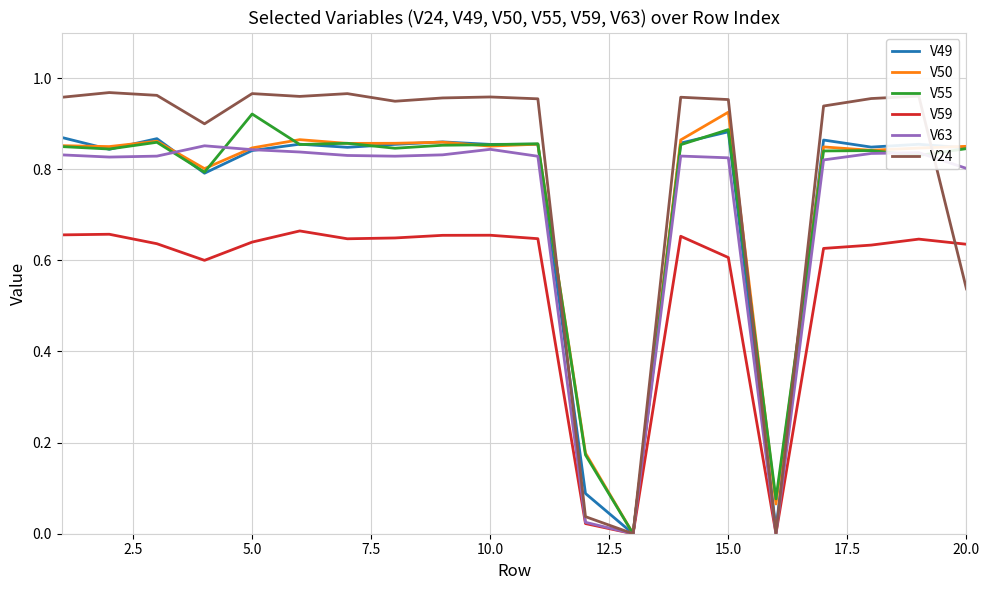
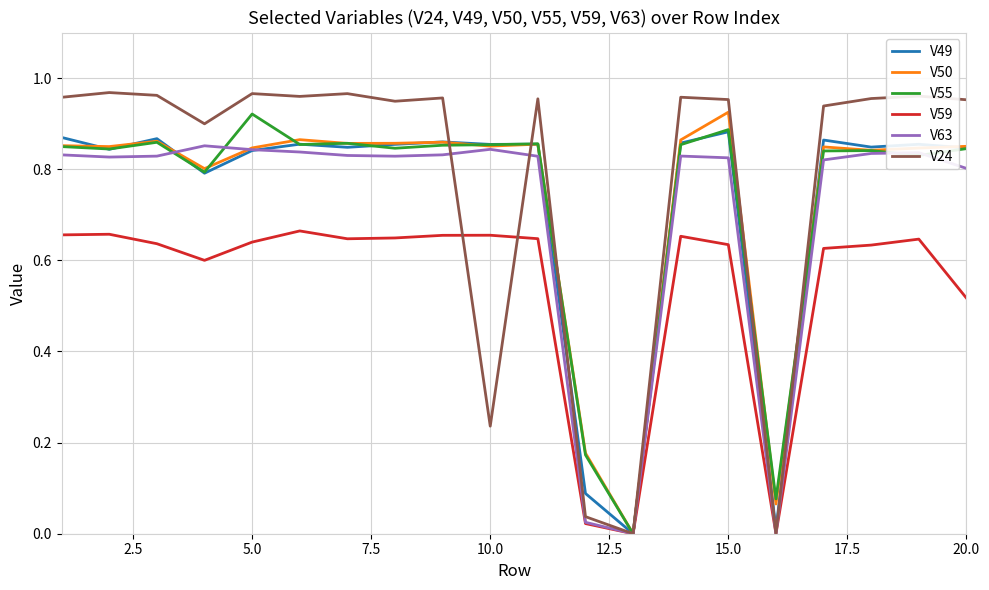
V24, 10.0: 0.96 -> 0.24
V59, 15.0: 0.61 -> 0.63
V59, 20.0: 0.64 -> 0.52
V24, 20.0: 0.54 -> 0.95
